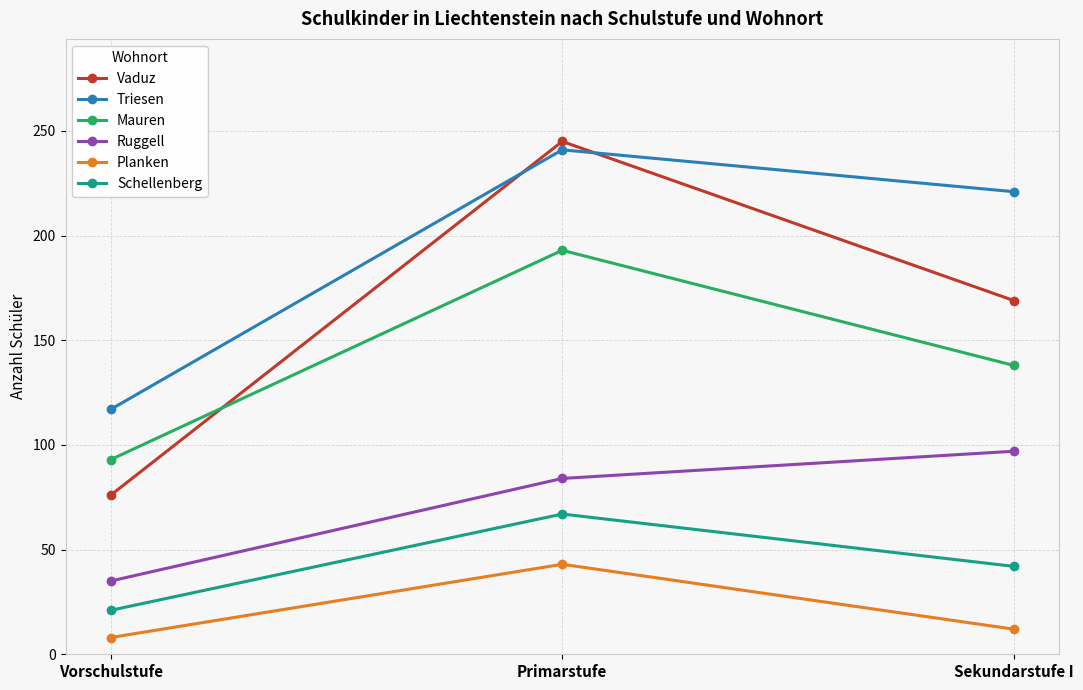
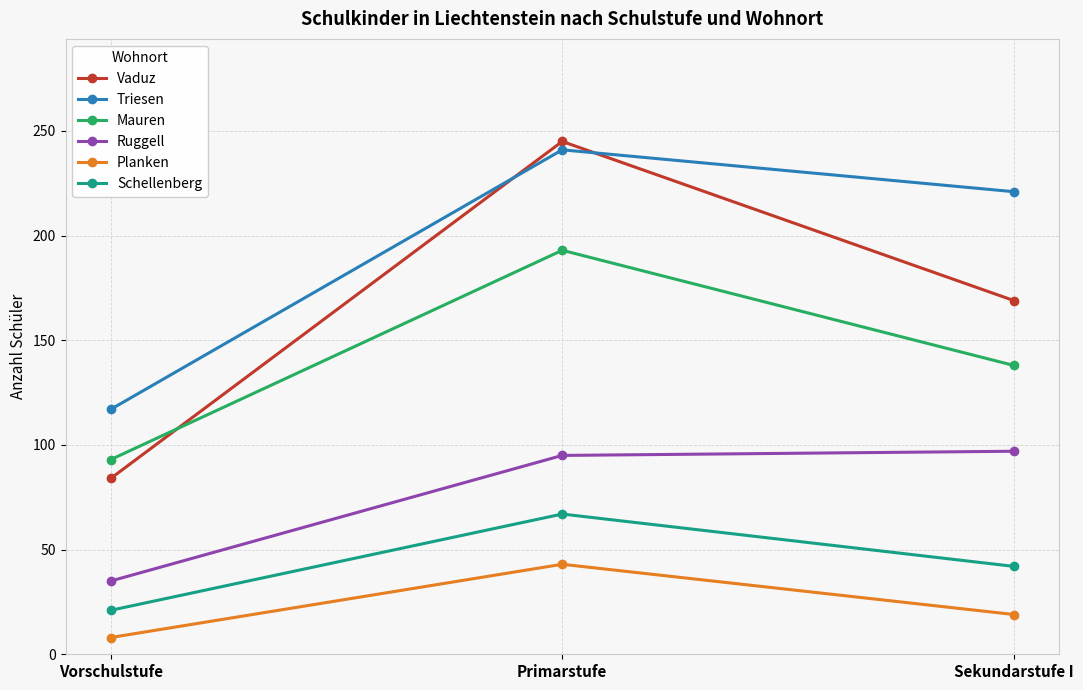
Vaduz, Vorschulstufe: 76 -> 84
Ruggell, Primarstufe: 84 -> 95
Planken, Sekundarstufe I: 12 -> 19
